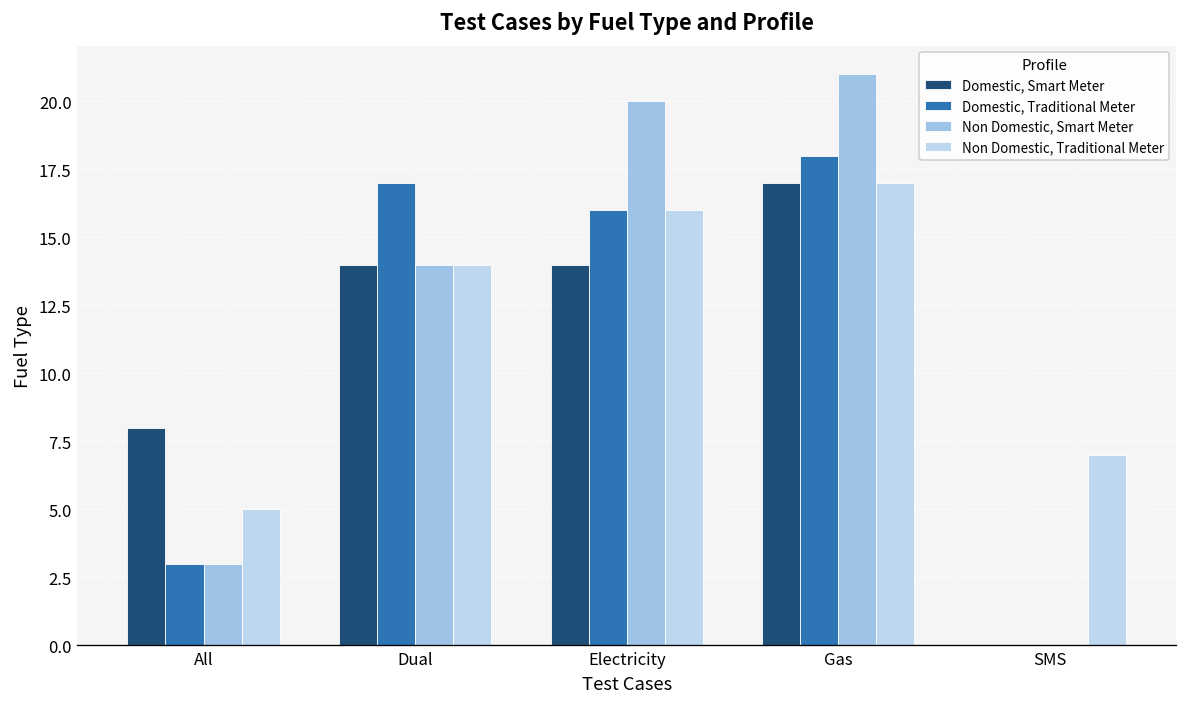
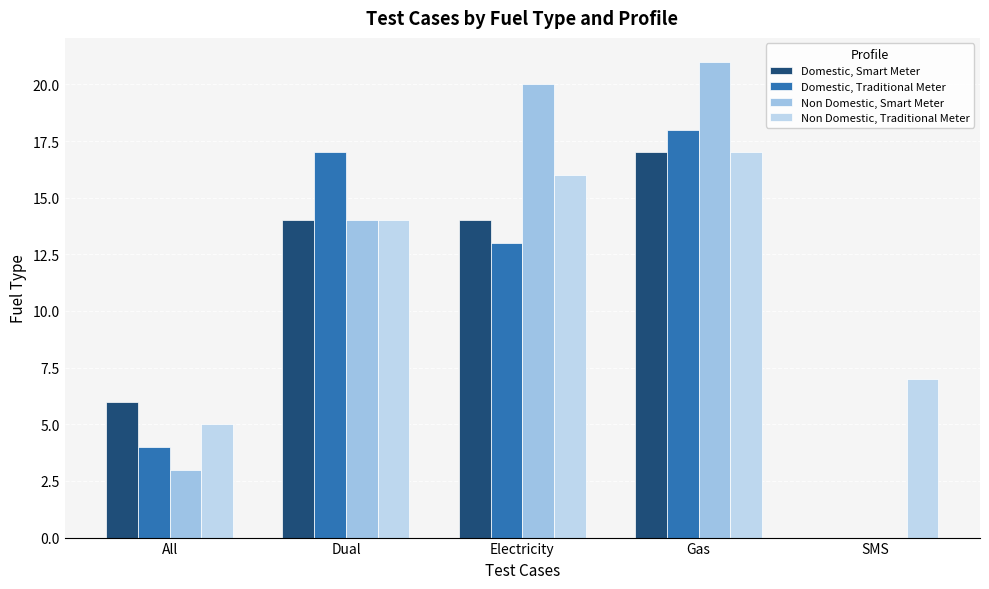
Domestic, Smart Meter, All: 8 -> 6
Domestic, Traditional Meter, All: 3 -> 4
Domestic, Traditional Meter, Electricity: 16 -> 13
